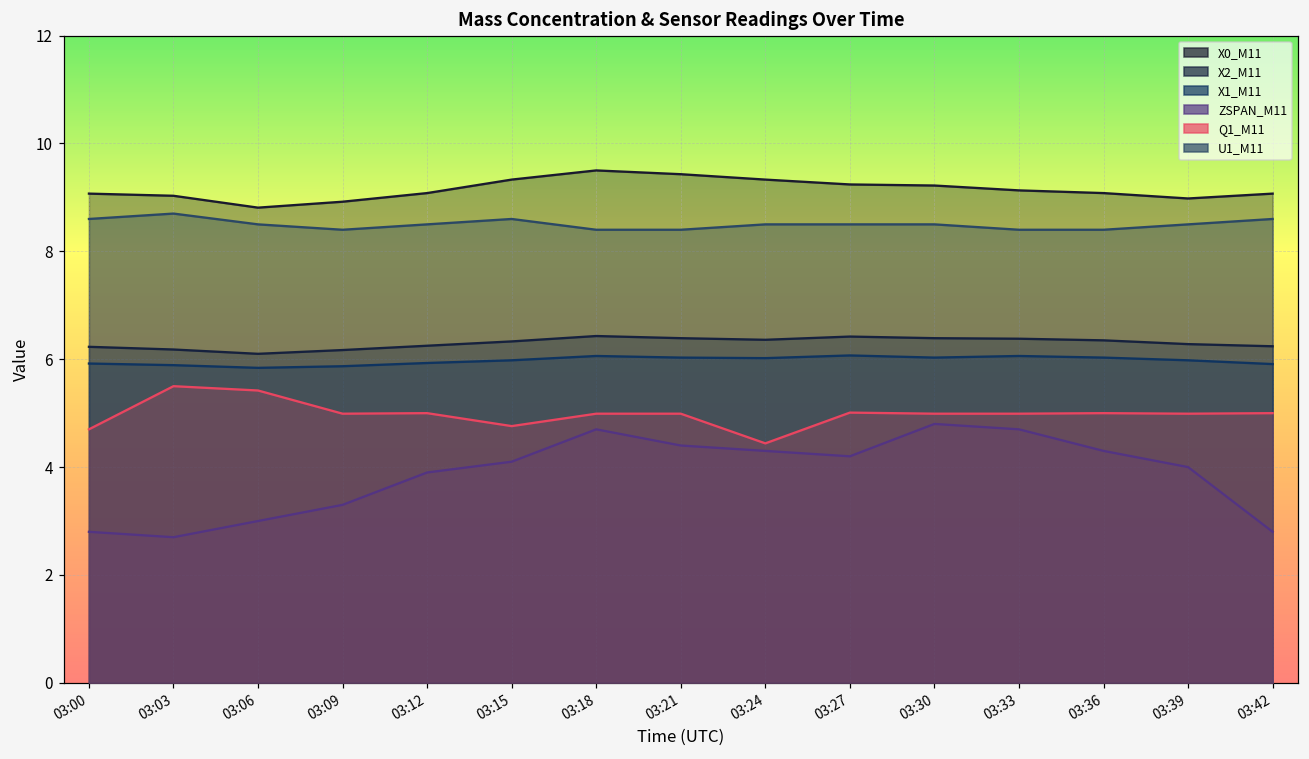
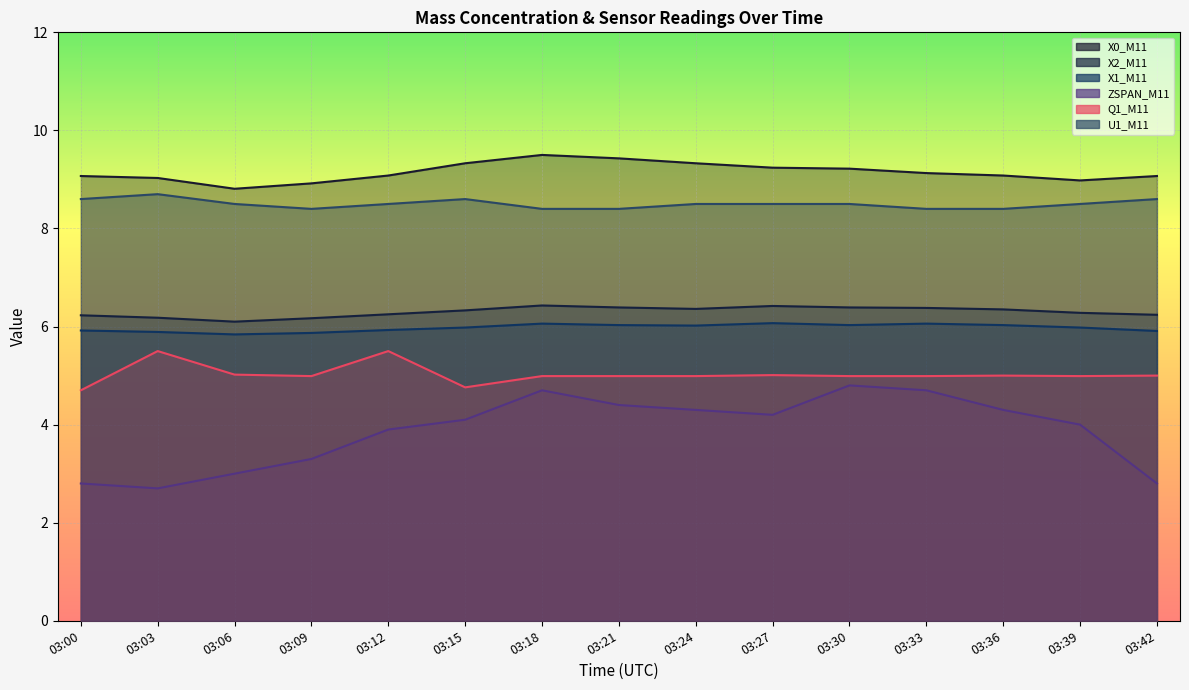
Q1_M11, 03:06: 5.4 -> 5.0
Q1_M11, 03:12: 5.0 -> 5.5
Q1_M11, 03:24: 4.4 -> 5.0
